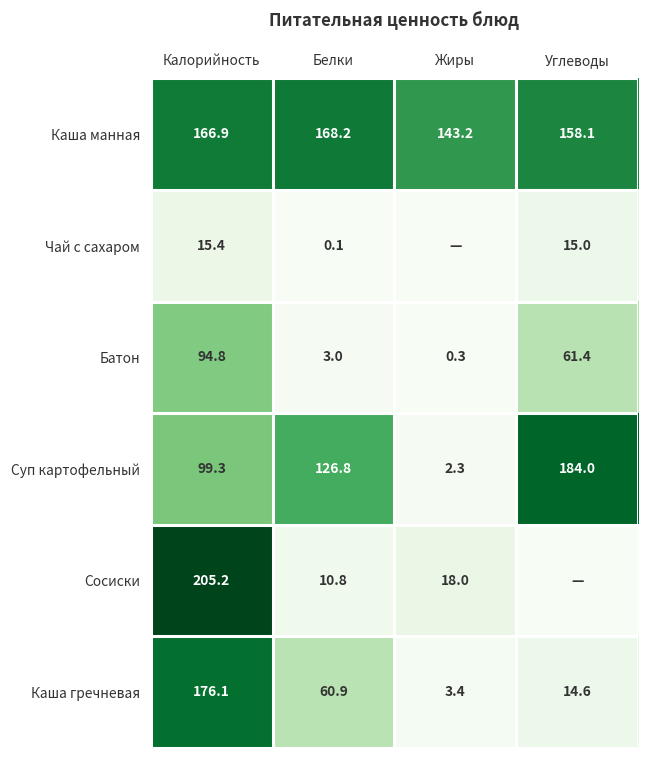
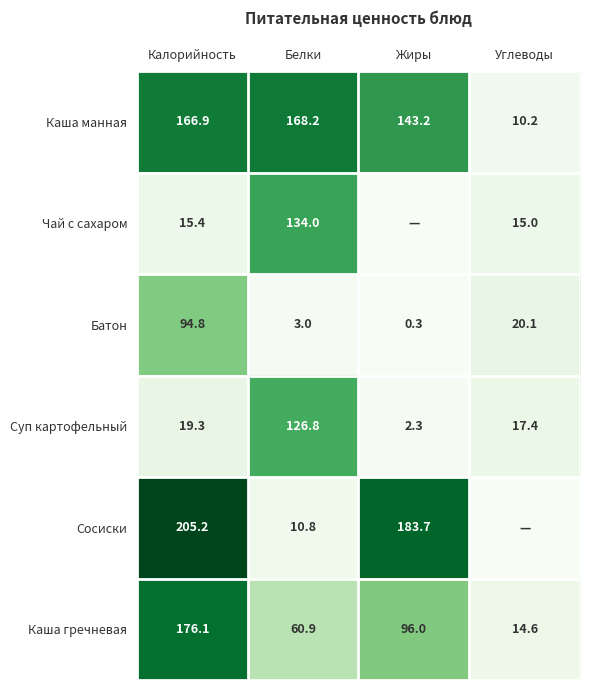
Каша манная, Углеводы: 158.1 -> 10.2
Чай с сахаром, Белки: 0.1 -> 134.0
Батон, Углеводы: 61.4 -> 20.1
Суп картофельный, Калорийность: 99.3 -> 19.3
Суп картофельный, Углеводы: 184.0 -> 17.4
Сосиски, Жиры: 18.0 -> 183.7
Каша гречневая, Жиры: 3.4 -> 96.0
